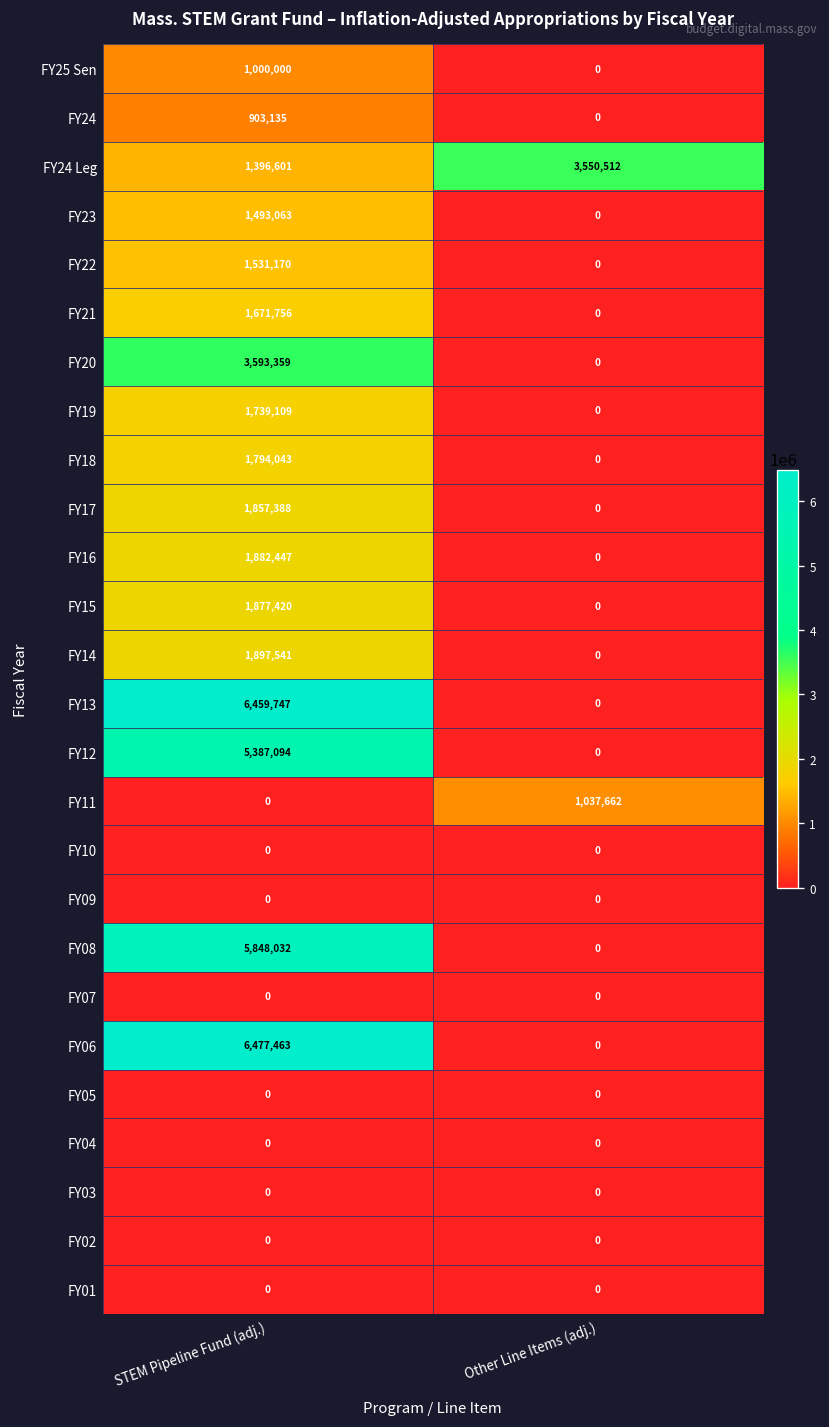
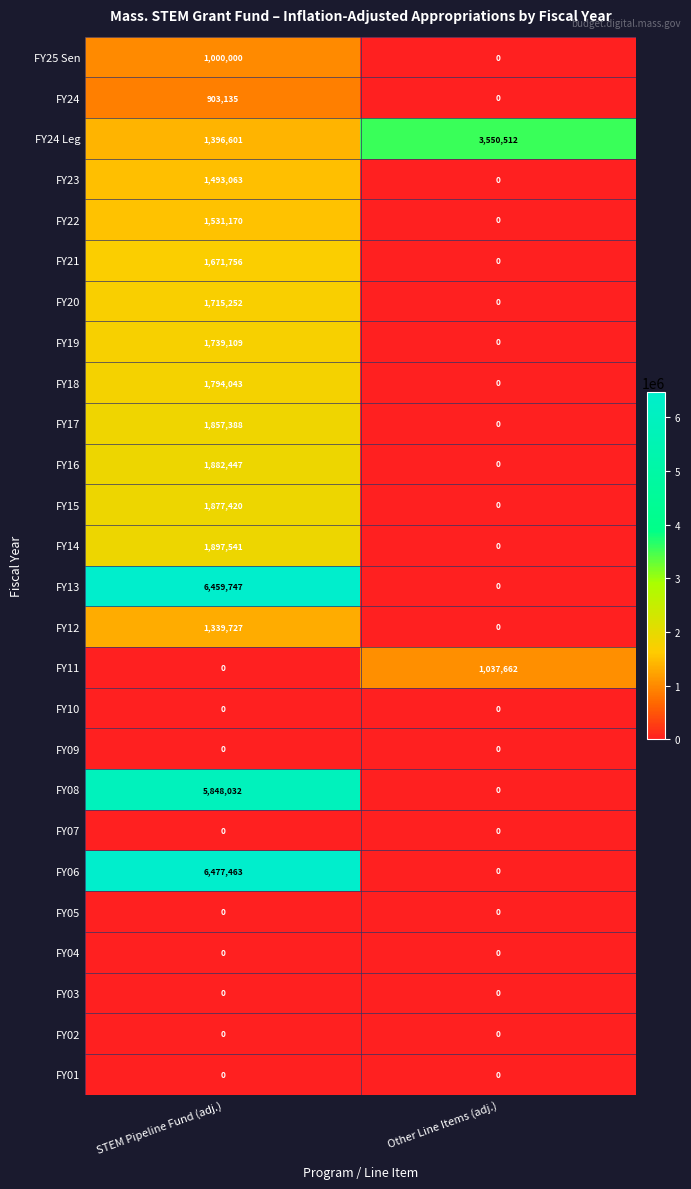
FY20, STEM Pipeline Fund (adj.): 3,593,359 -> 1,715,252
FY12, STEM Pipeline Fund (adj.): 5,387,094 -> 1,339,727
